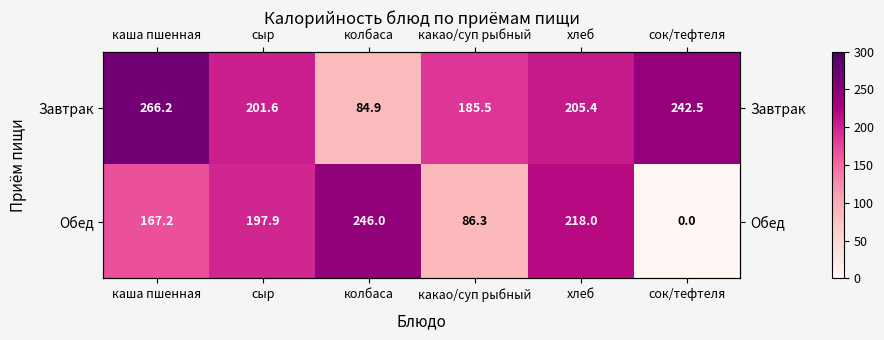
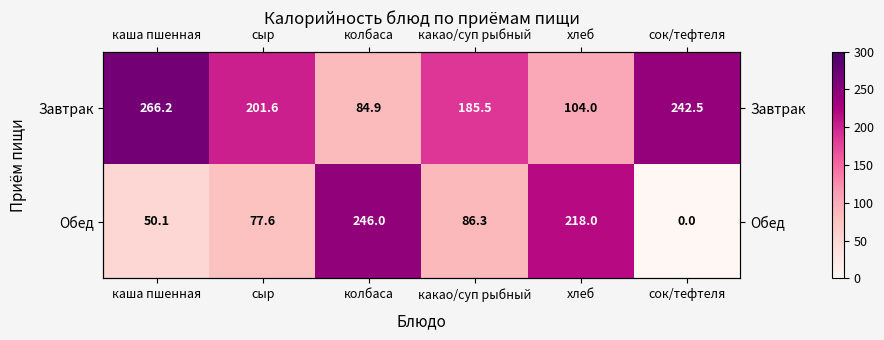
Завтрак, хлеб: 205.4 -> 104.0
Обед, каша пшенная: 167.2 -> 50.1
Обед, сыр: 197.9 -> 77.6
